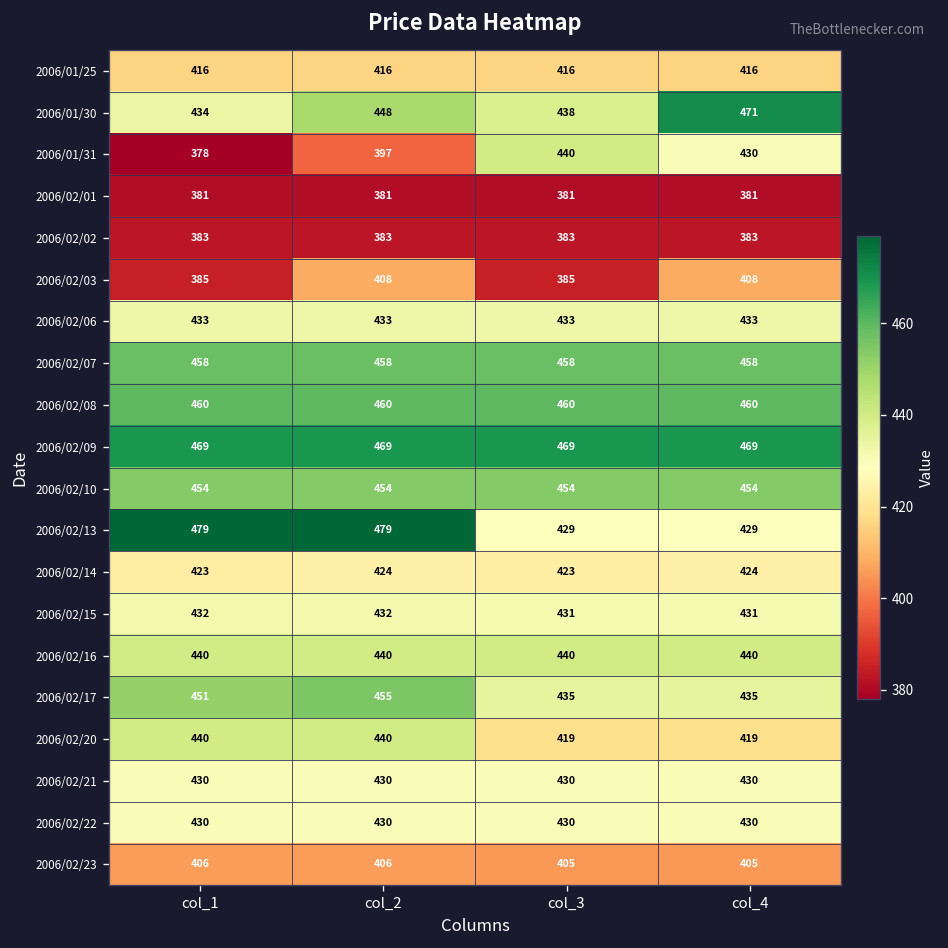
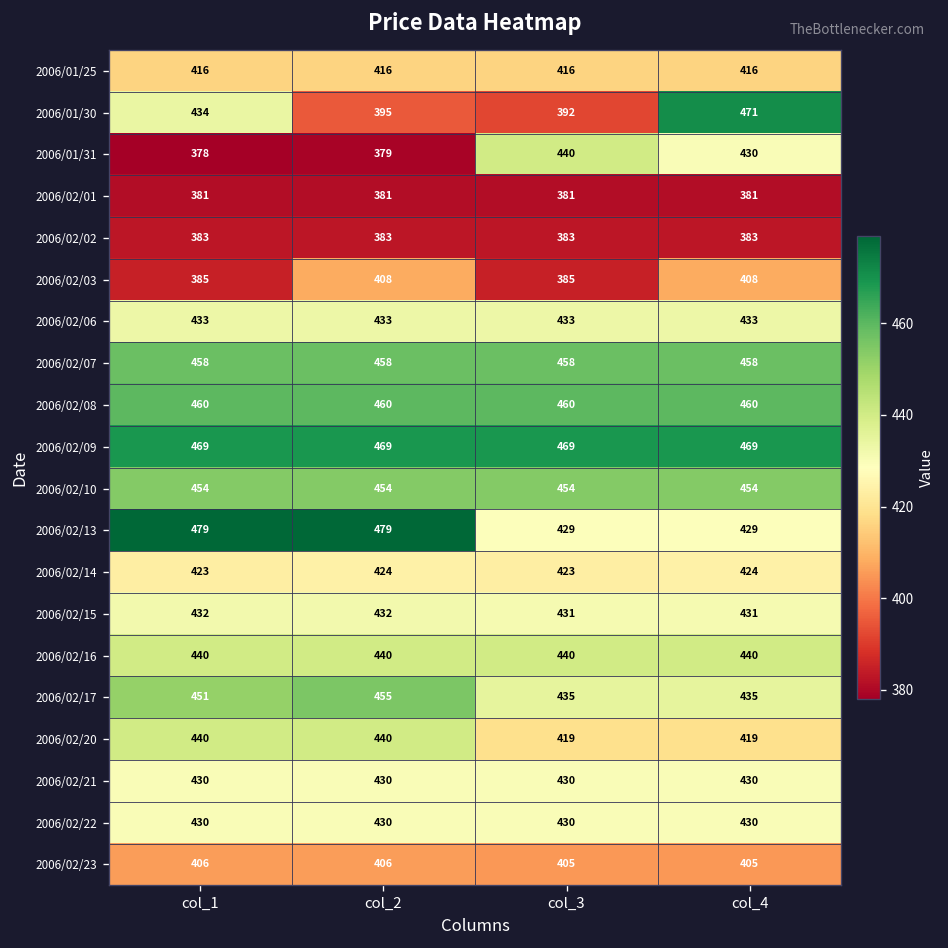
2006/01/30, col_2: 448 -> 395
2006/01/30, col_3: 438 -> 392
2006/01/31, col_2: 397 -> 379
